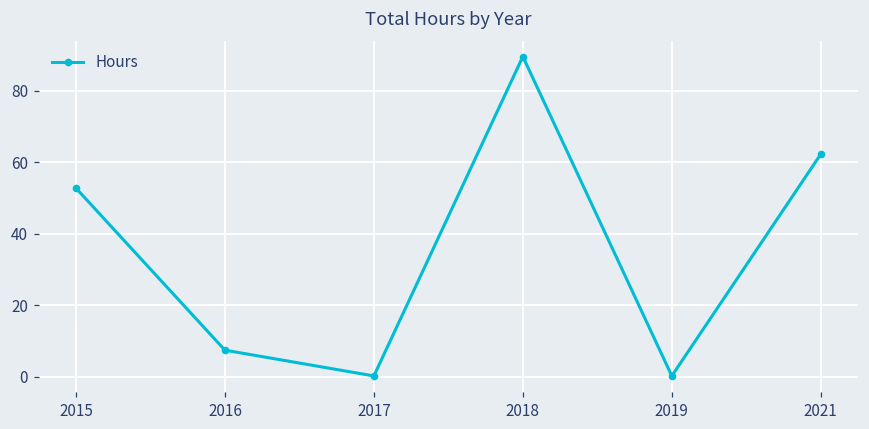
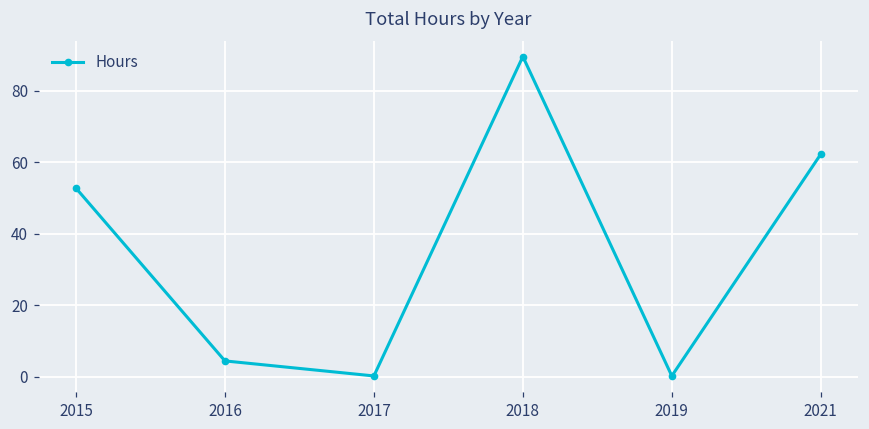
2016: 7 -> 4
